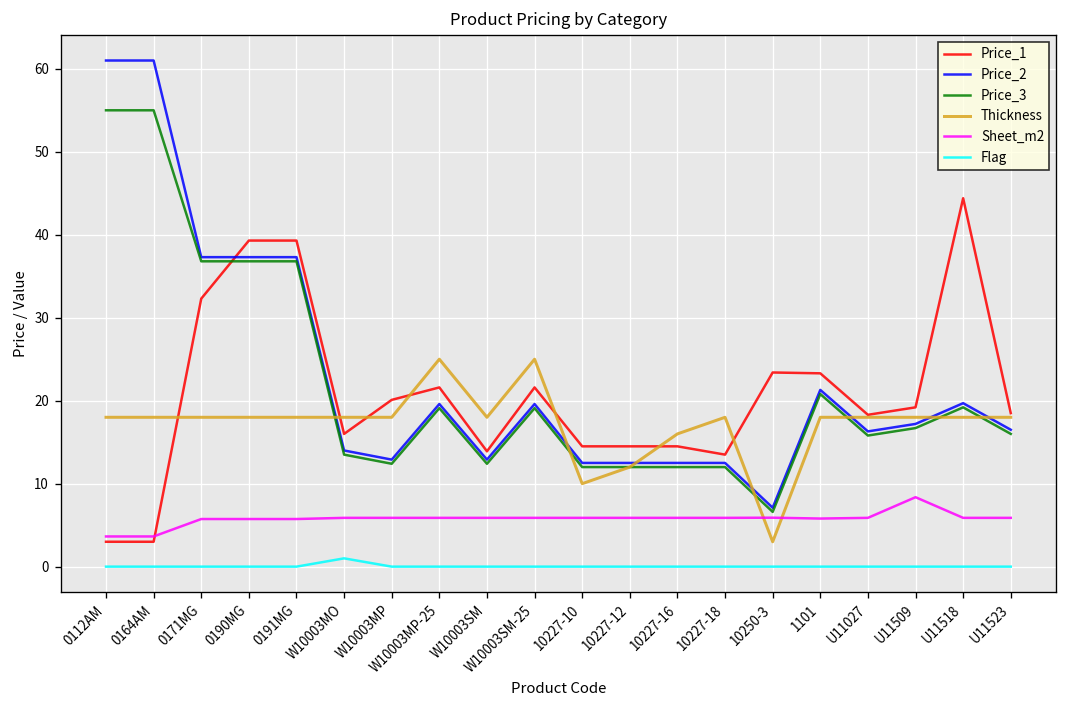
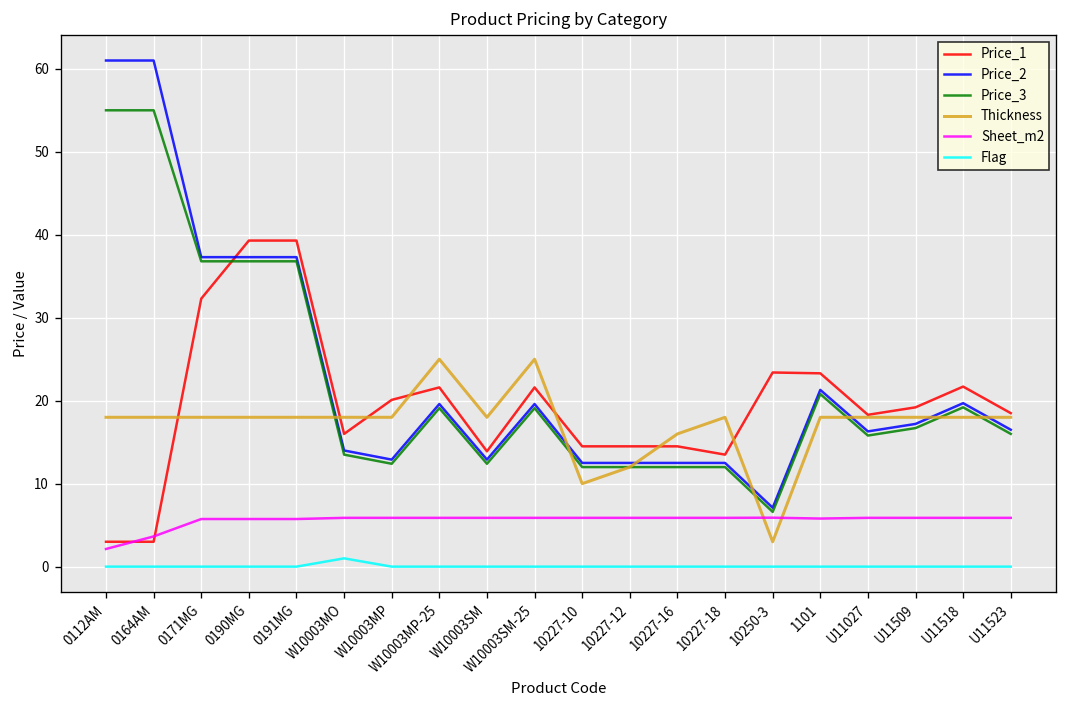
Sheet_m2, 0112AM: 4 -> 2
Sheet_m2, U11509: 8 -> 6
Price_1, U11518: 44 -> 22
